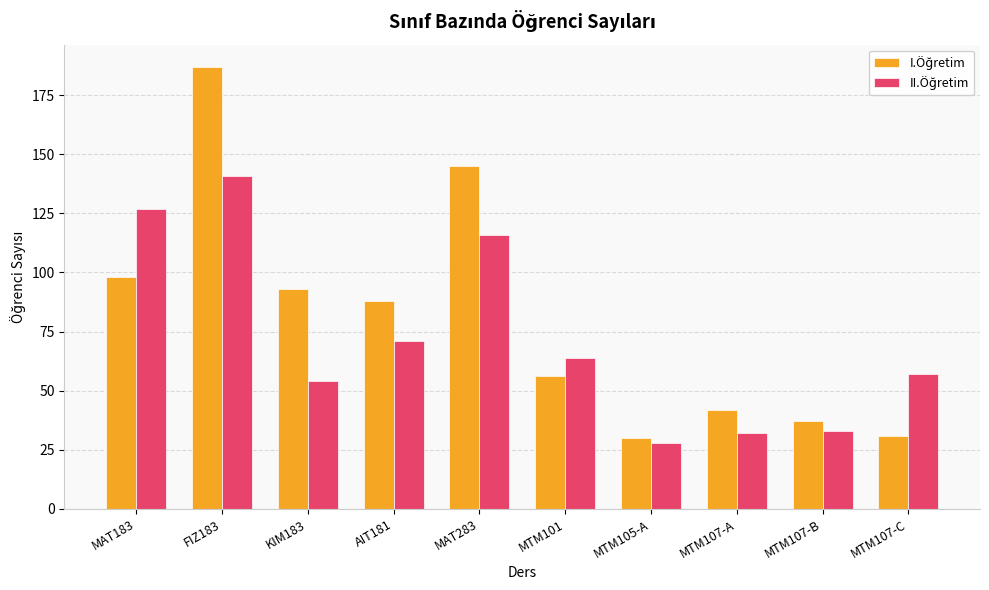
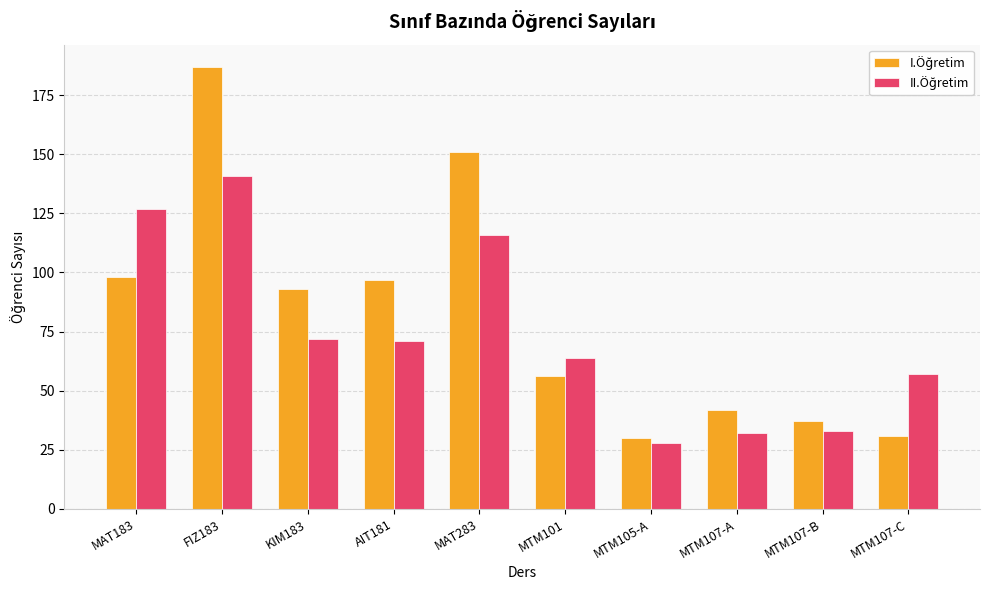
II.Öğretim, KIM183: 54 -> 72
I.Öğretim, AIT181: 88 -> 97
I.Öğretim, MAT283: 145 -> 151
